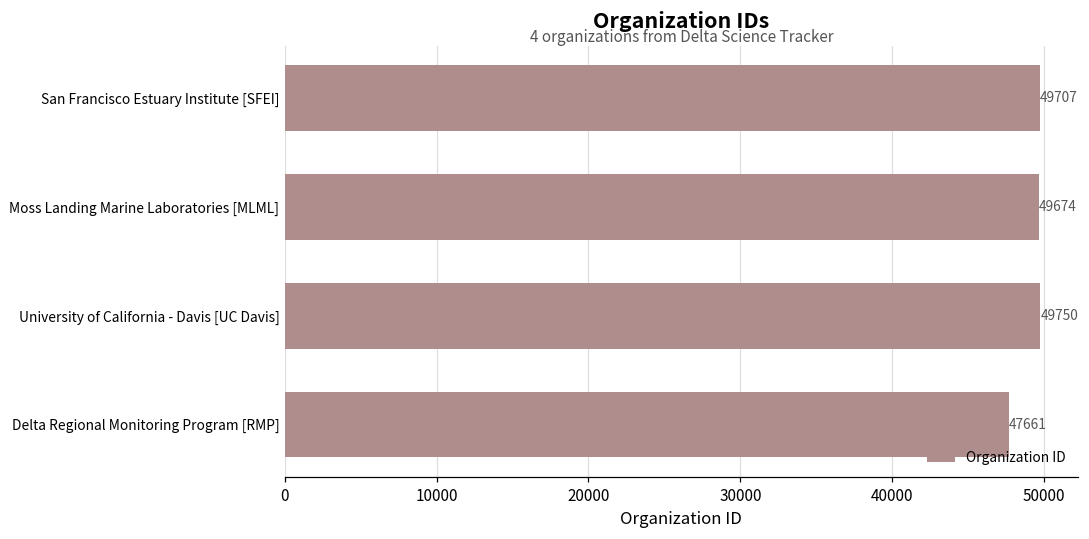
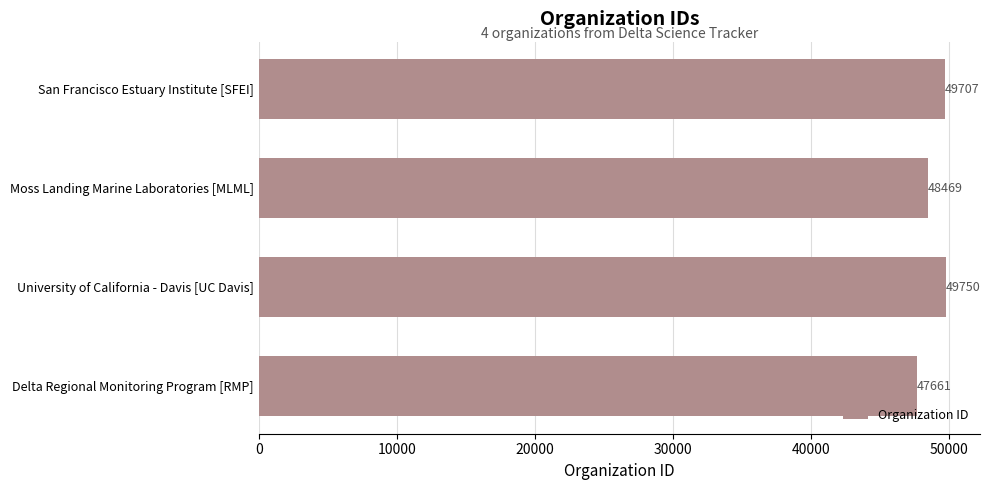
Moss Landing Marine Laboratories [MLML]: 49674 -> 48469
